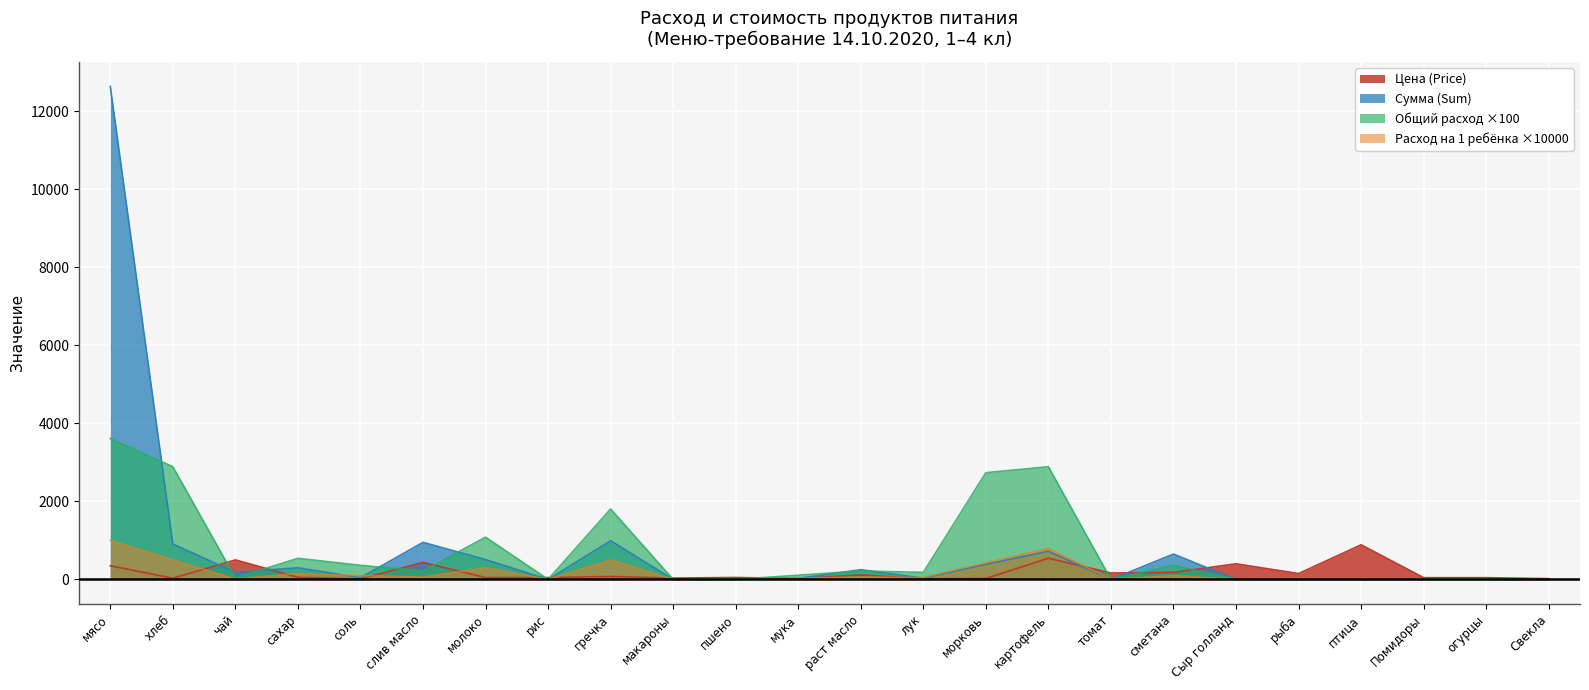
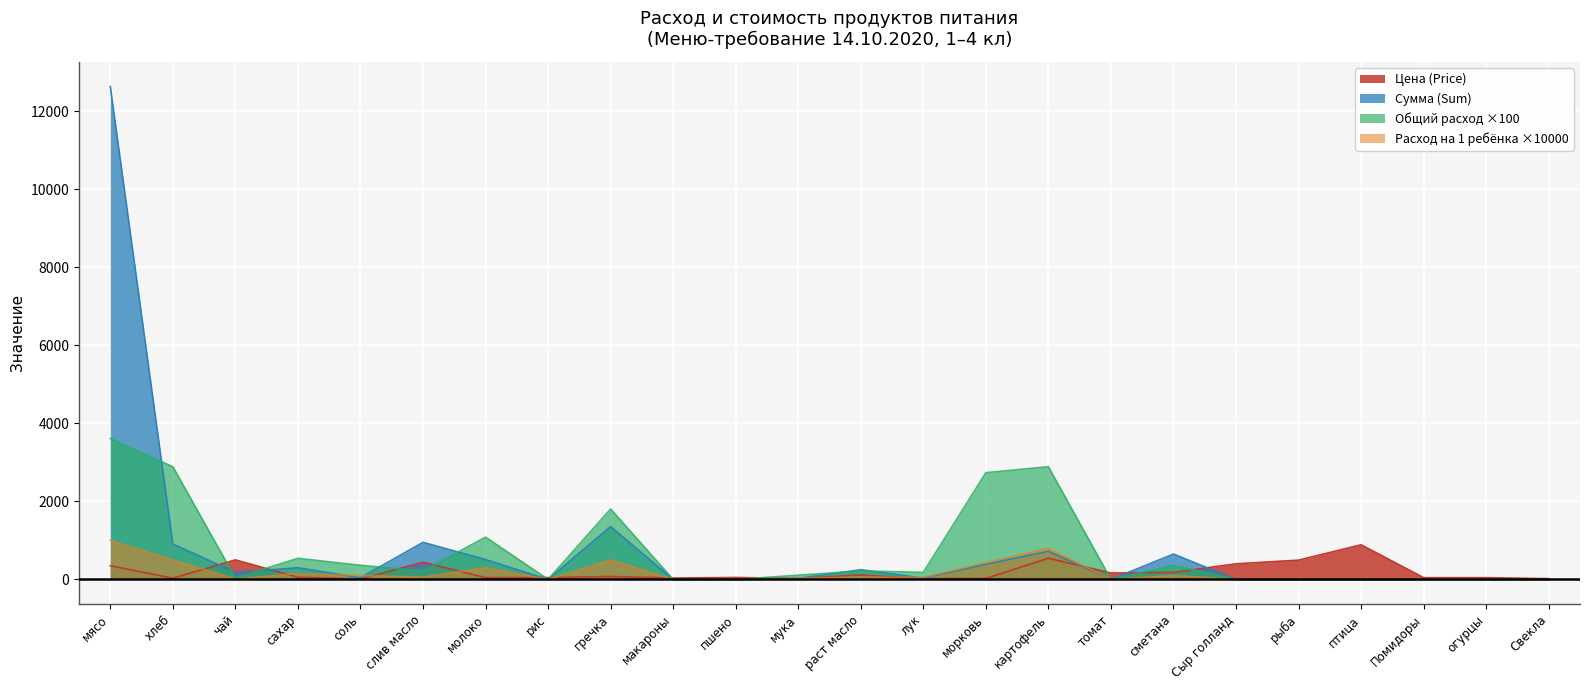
Сумма (Sum), гречка: 1000 -> 1400
Цена (Price), рыба: 200 -> 500
